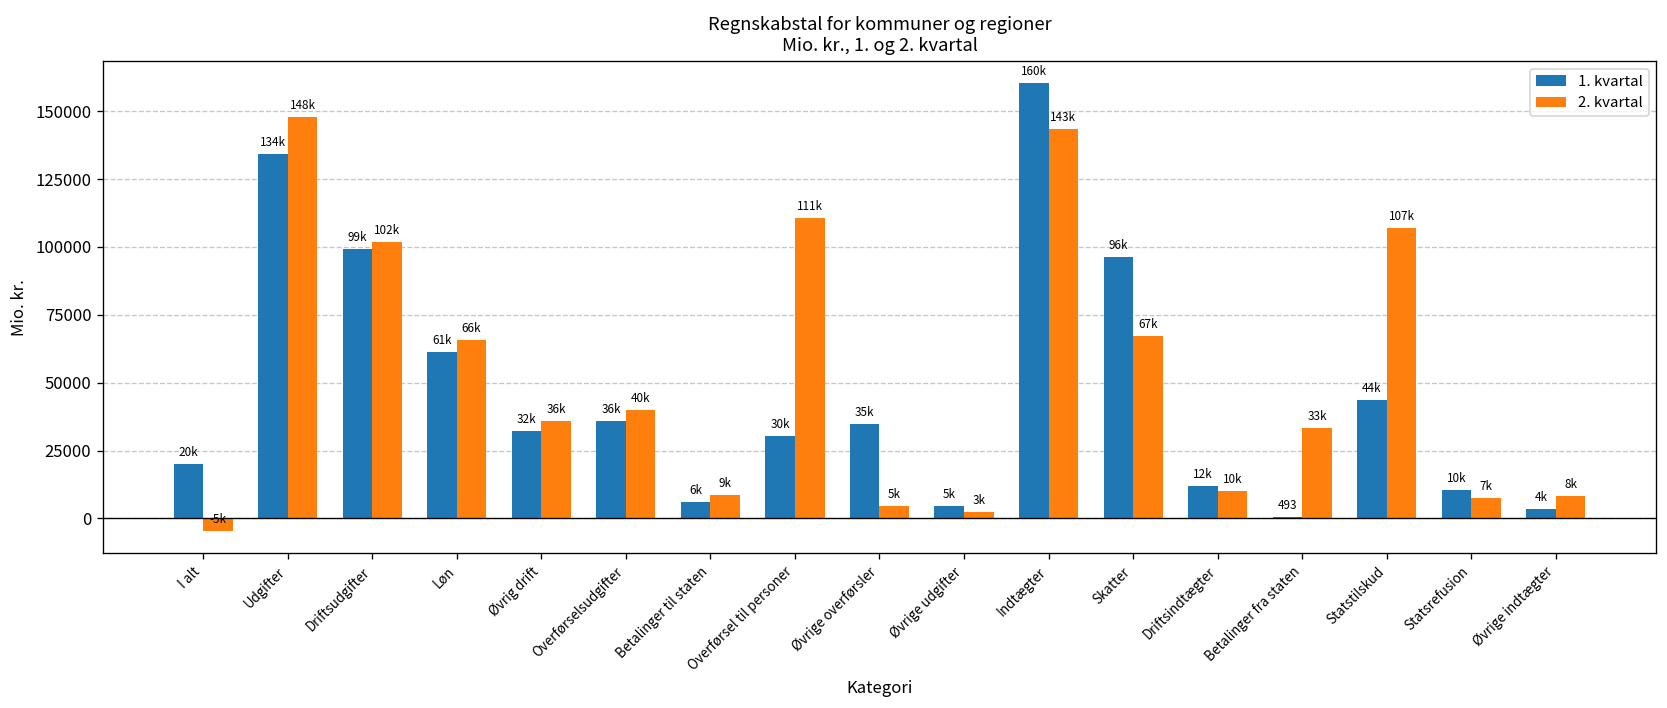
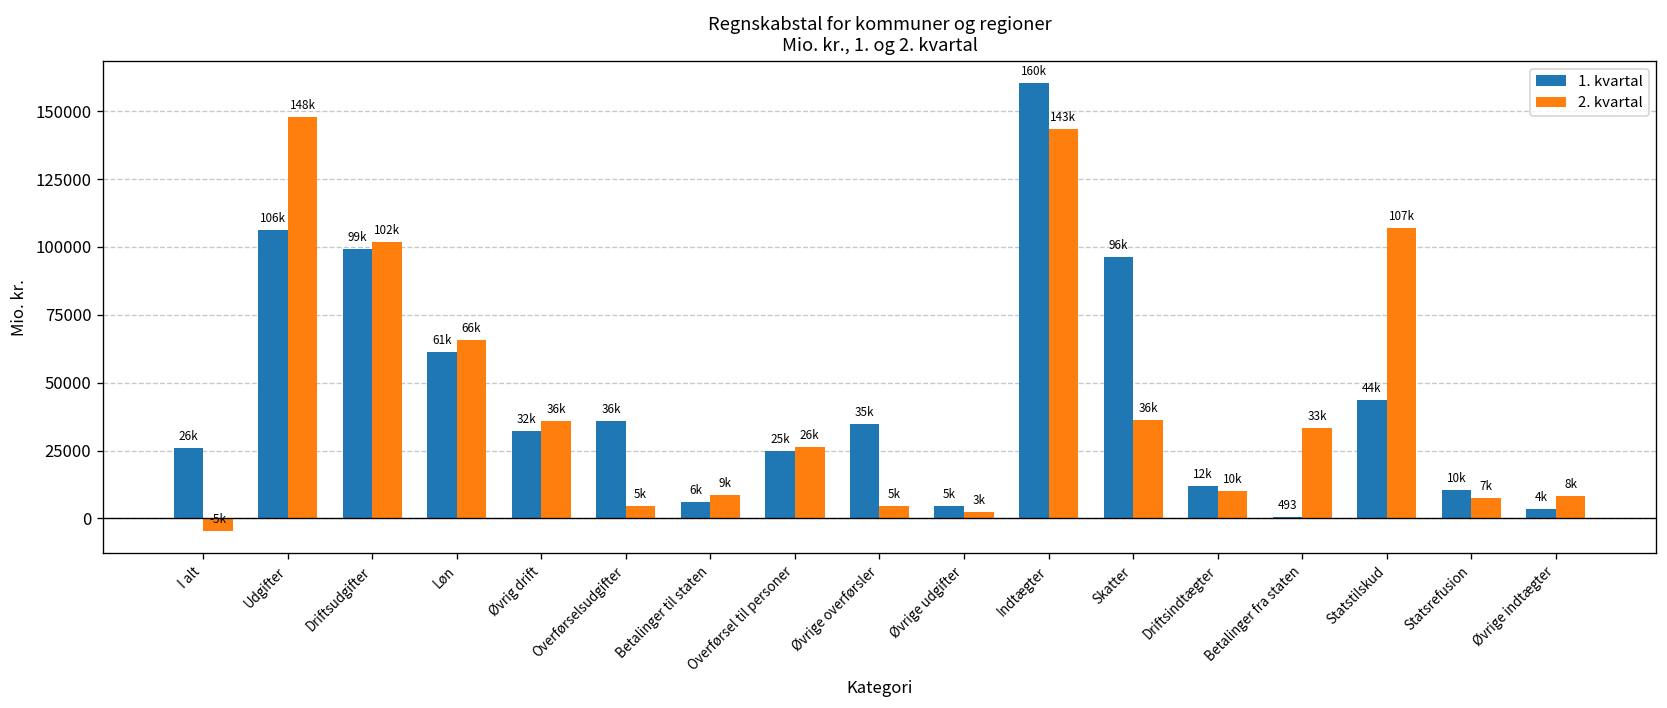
1. kvartal, I alt: 20k -> 26k
1. kvartal, Udgifter: 134k -> 106k
2. kvartal, Overførselsudgifter: 40k -> 5k
1. kvartal, Overførsel til personer: 30k -> 25k
2. kvartal, Overførsel til personer: 111k -> 26k
2. kvartal, Skatter: 67k -> 36k
